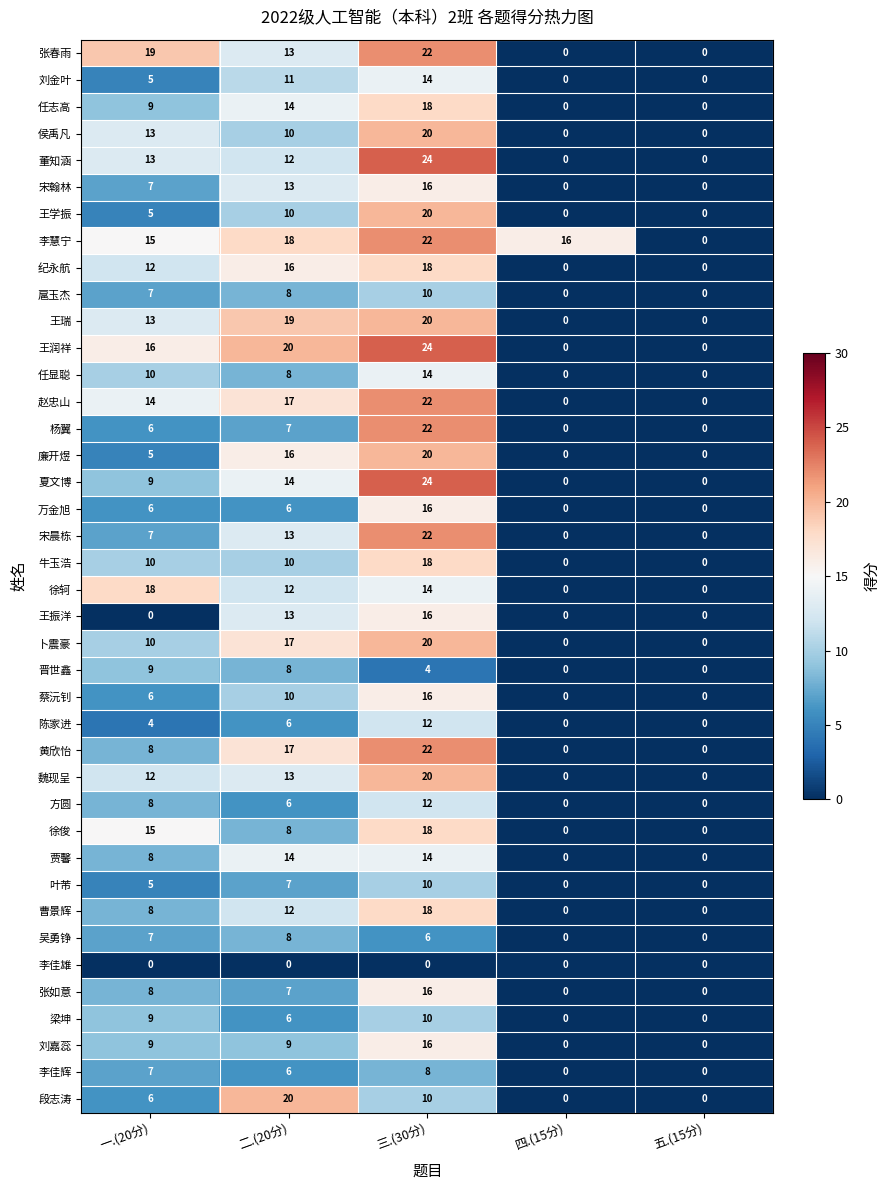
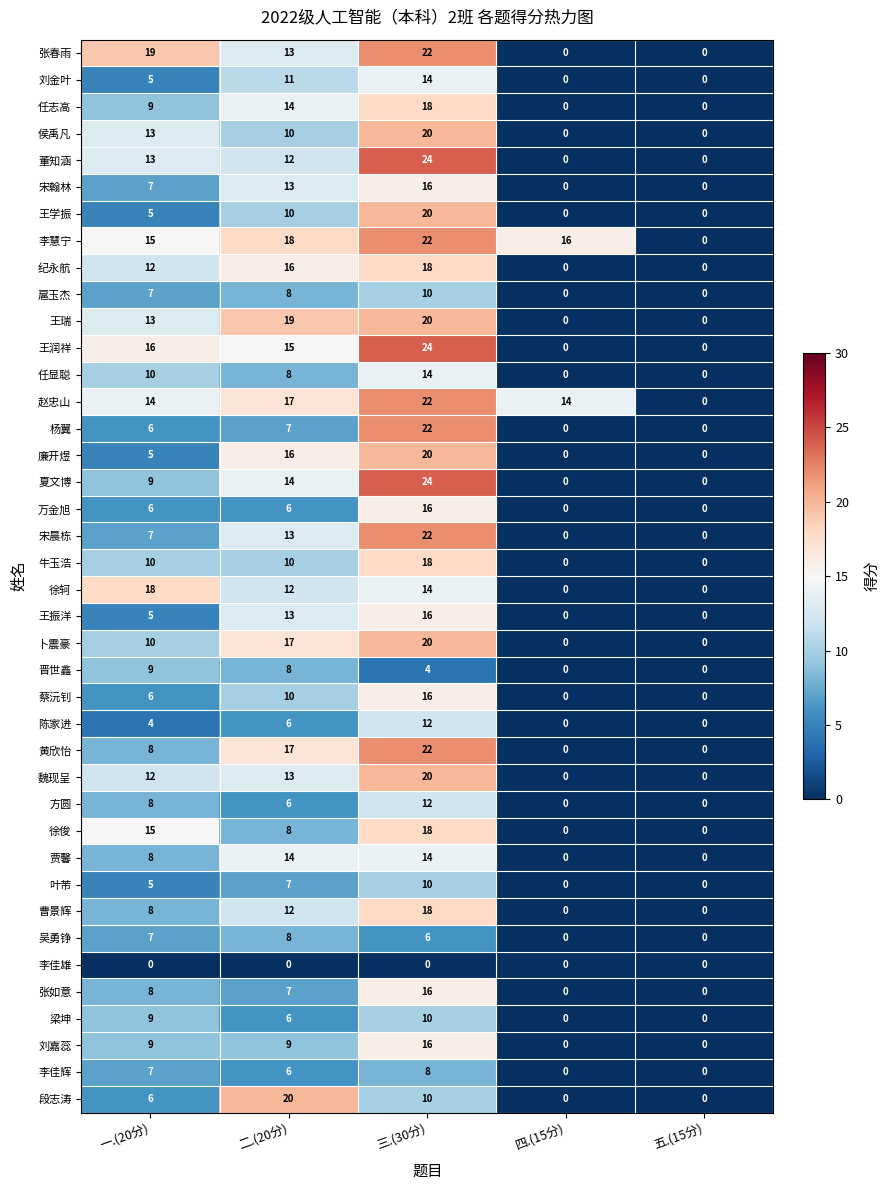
王润祥, 二.(20分): 20 -> 15
赵忠山, 四.(15分): 0 -> 14
王振洋, 一.(20分): 0 -> 5
